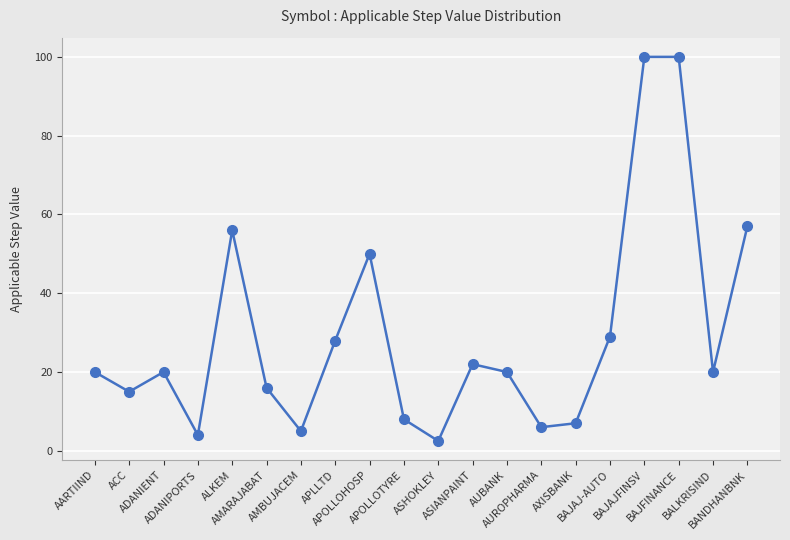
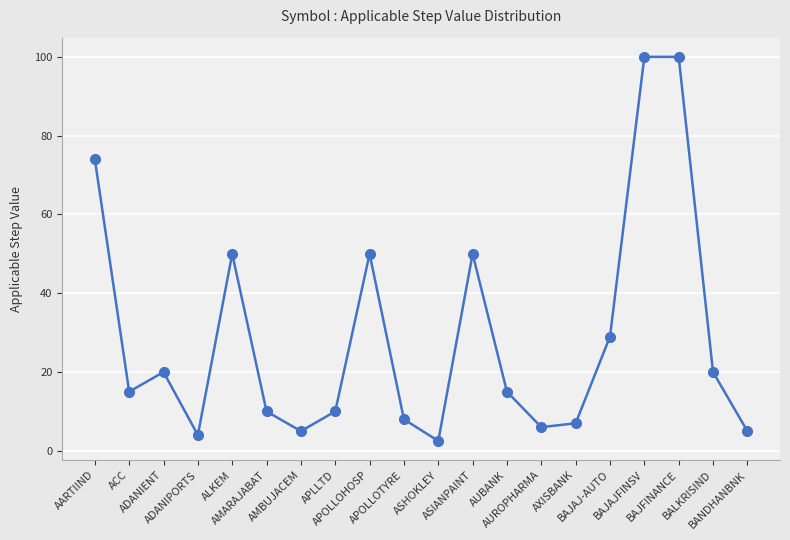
AARTIIND: 20 -> 74
ALKEM: 56 -> 50
AMARAJABAT: 16 -> 10
APLLTD: 28 -> 10
ASIANPAINT: 22 -> 50
AUBANK: 20 -> 15
BANDHANBNK: 57 -> 5
